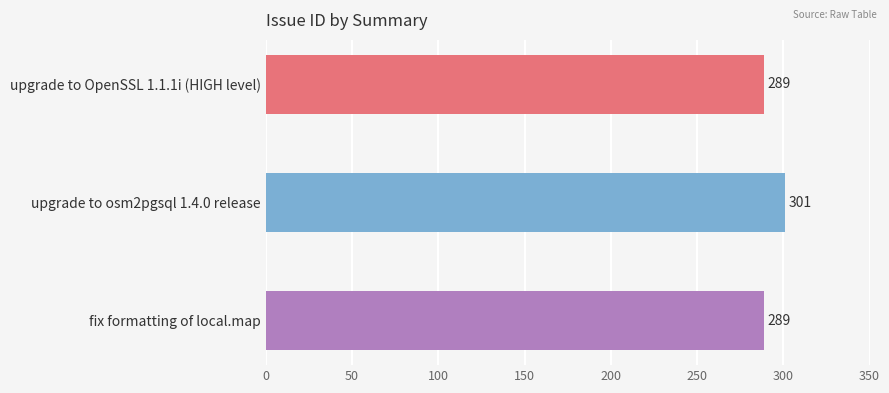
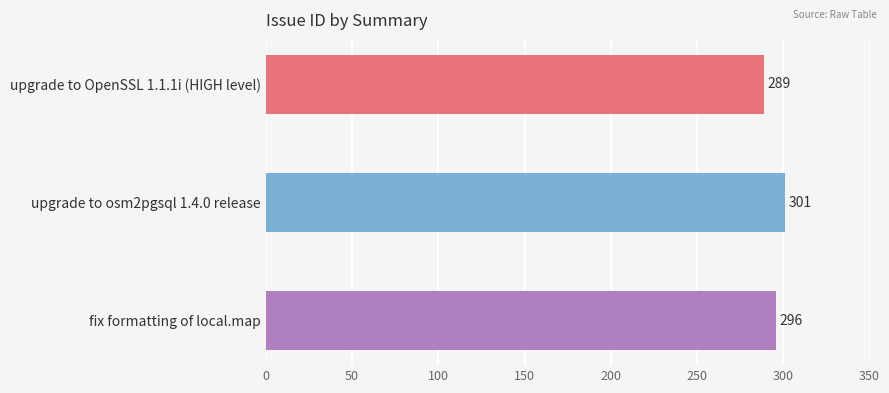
fix formatting of local.map: 289 -> 296
